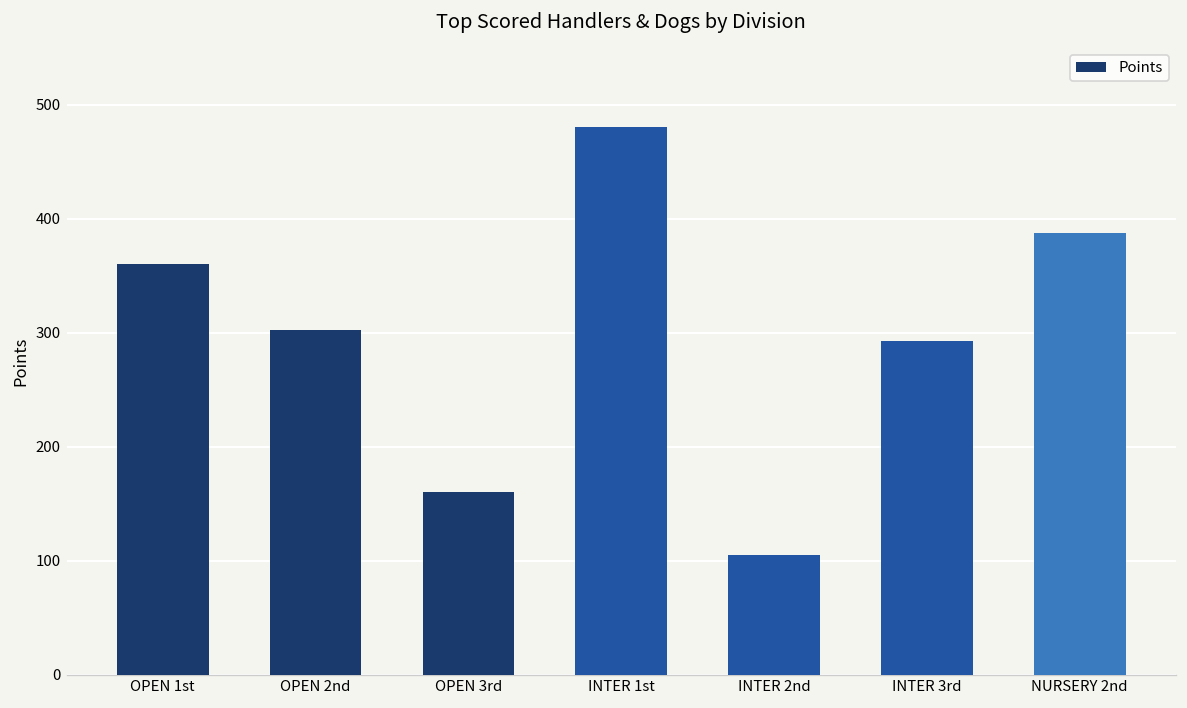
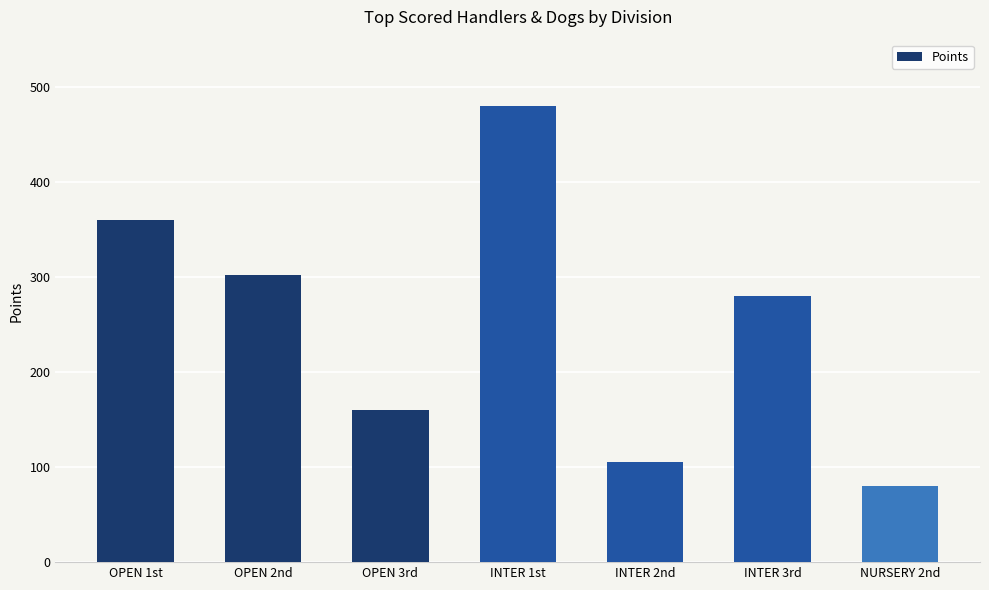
INTER 3rd: 290 -> 280
NURSERY 2nd: 390 -> 80
